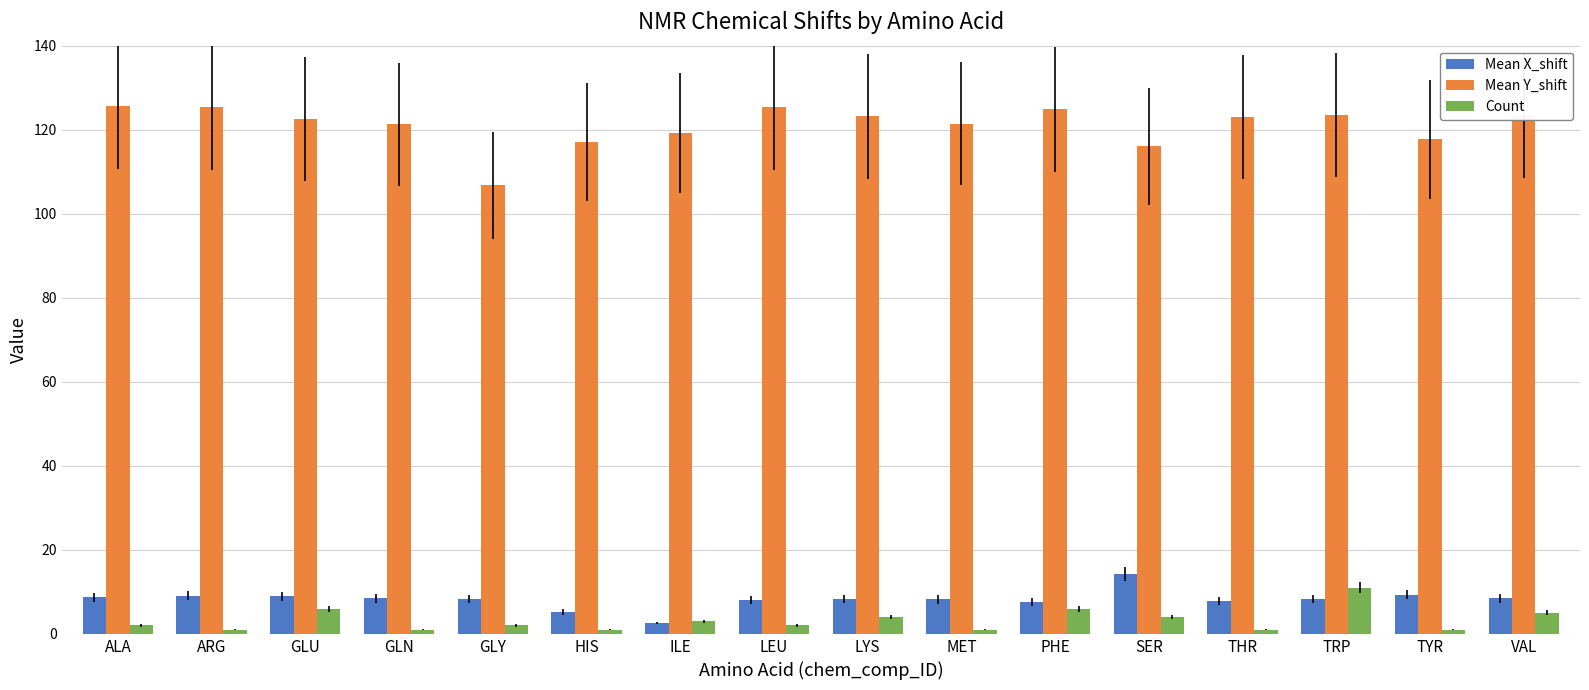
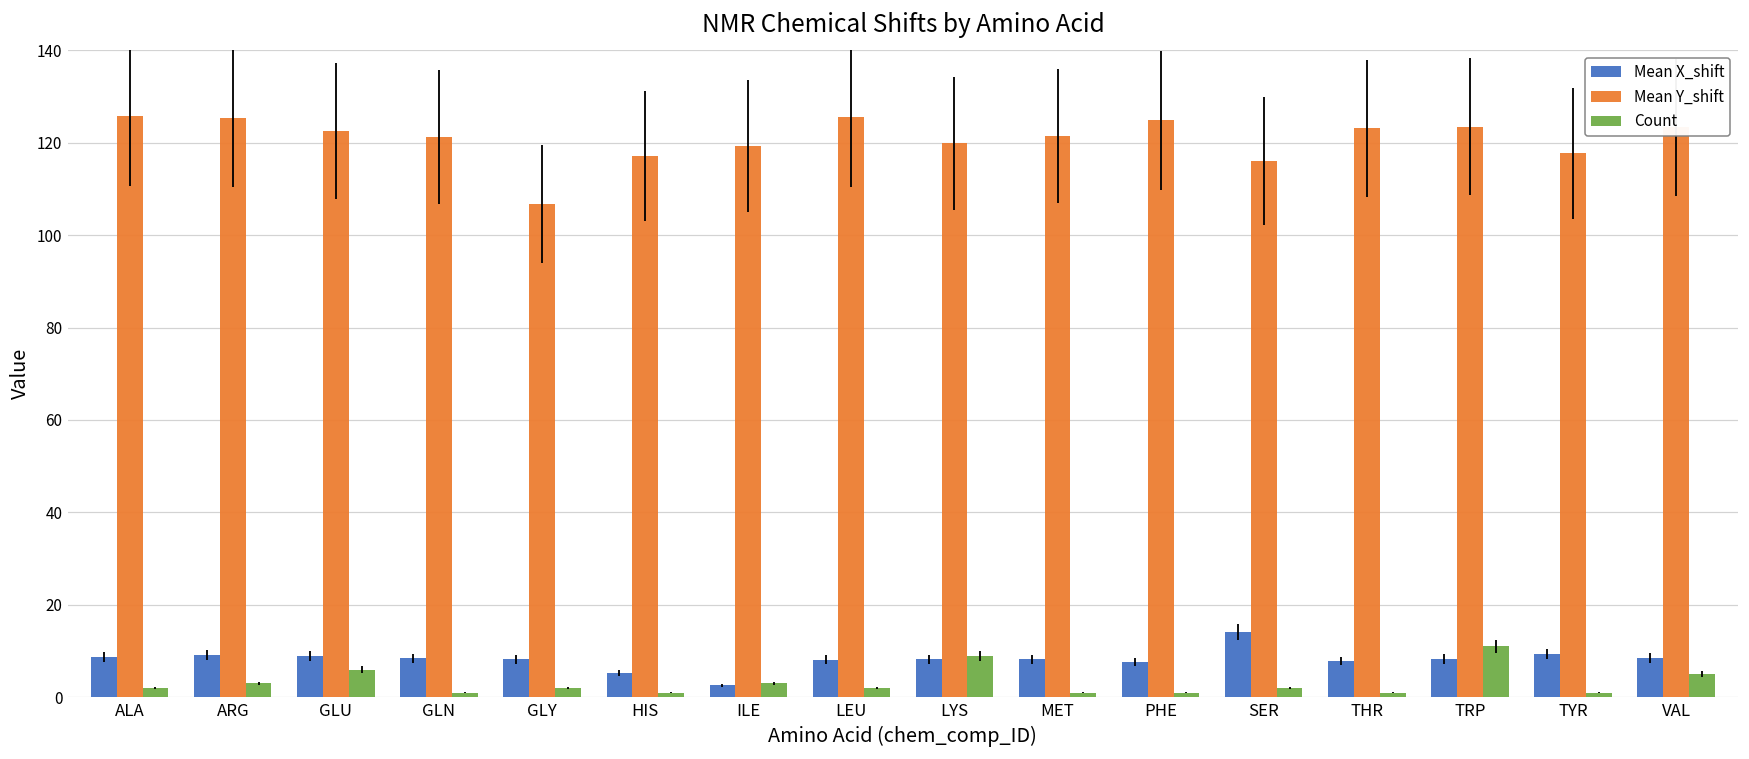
Count, ARG: 1 -> 3
Mean Y_shift, LYS: 123 -> 120
Count, LYS: 4 -> 9
Count, PHE: 6 -> 1
Count, SER: 4 -> 2
